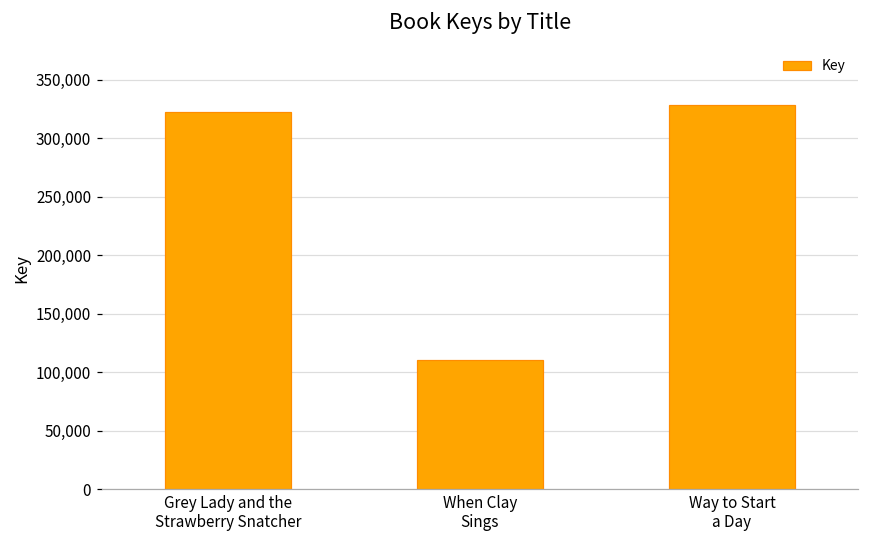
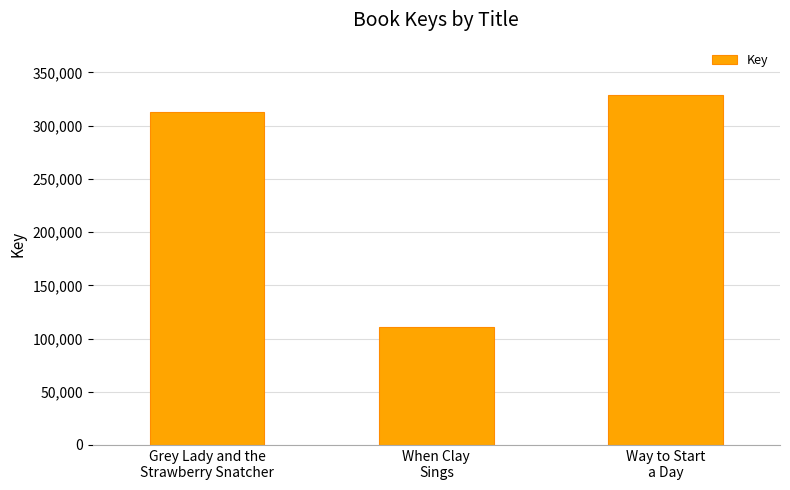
Grey Lady and the Strawberry Snatcher: 322,000 -> 312,000
